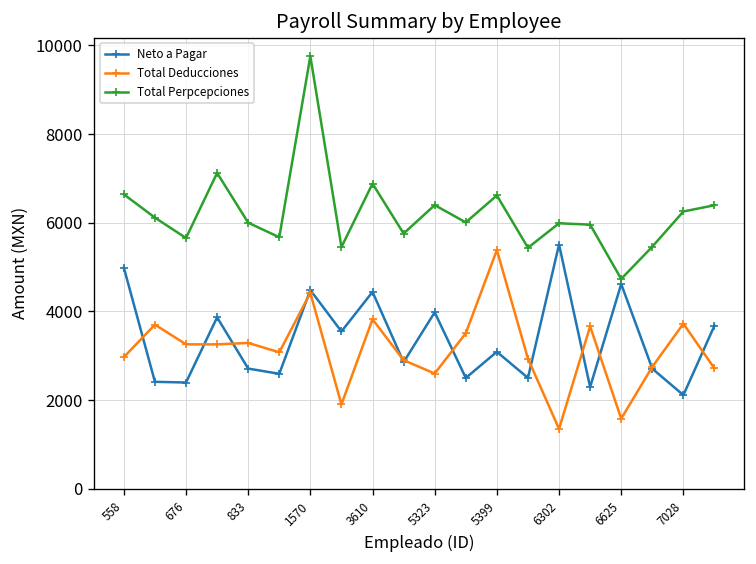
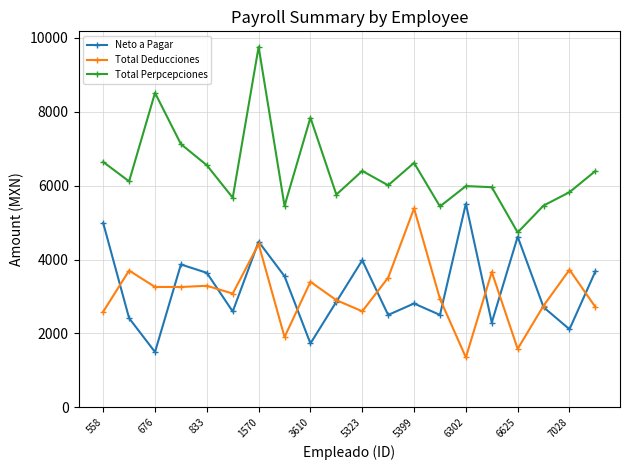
Total Deducciones, 558: 3000 -> 2600
Neto a Pagar, 676: 2400 -> 1500
Total Perpcepciones, 676: 5700 -> 8500
Neto a Pagar, 833: 2700 -> 3600
Total Perpcepciones, 833: 6000 -> 6600
Neto a Pagar, 3610: 4400 -> 1700
Total Deducciones, 3610: 3800 -> 3400
Total Perpcepciones, 3610: 6900 -> 7800
Neto a Pagar, 5399: 3100 -> 2800
Total Perpcepciones, 7028: 6300 -> 5800
